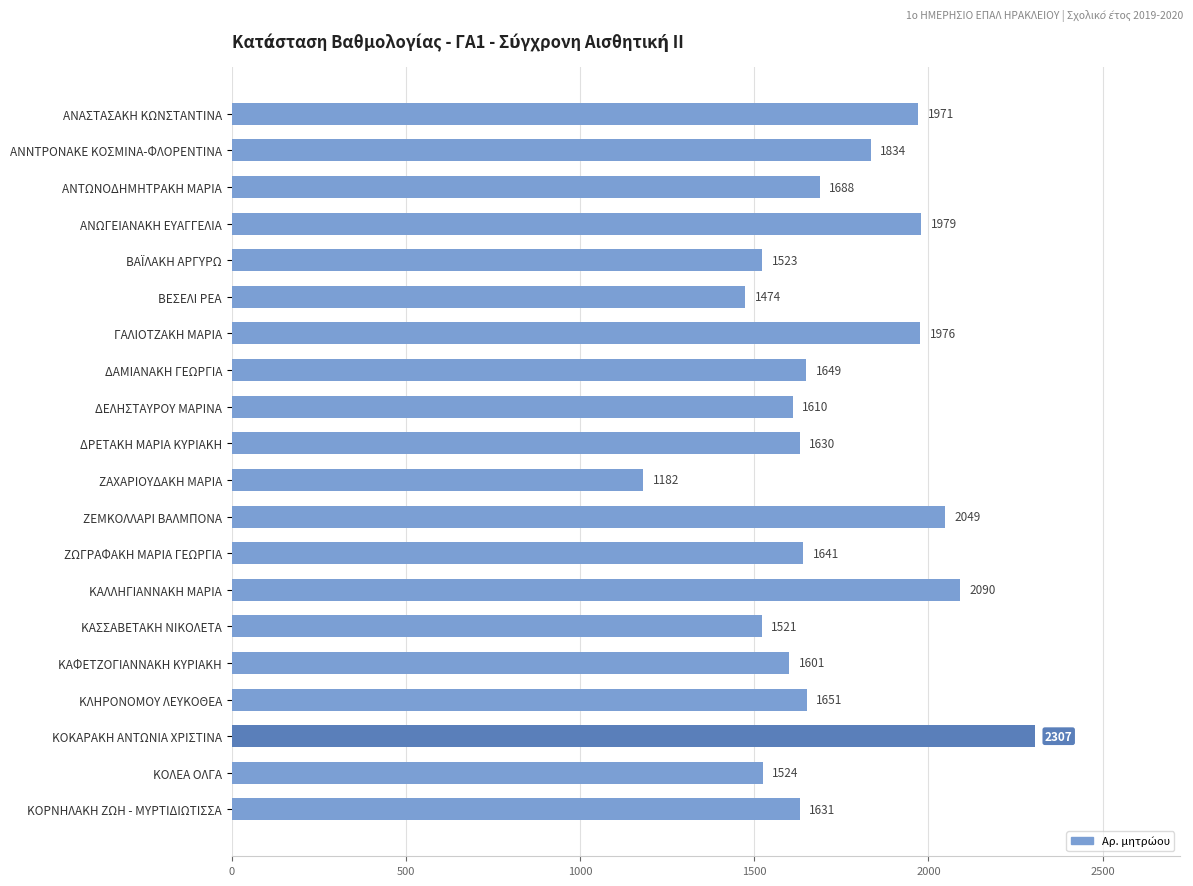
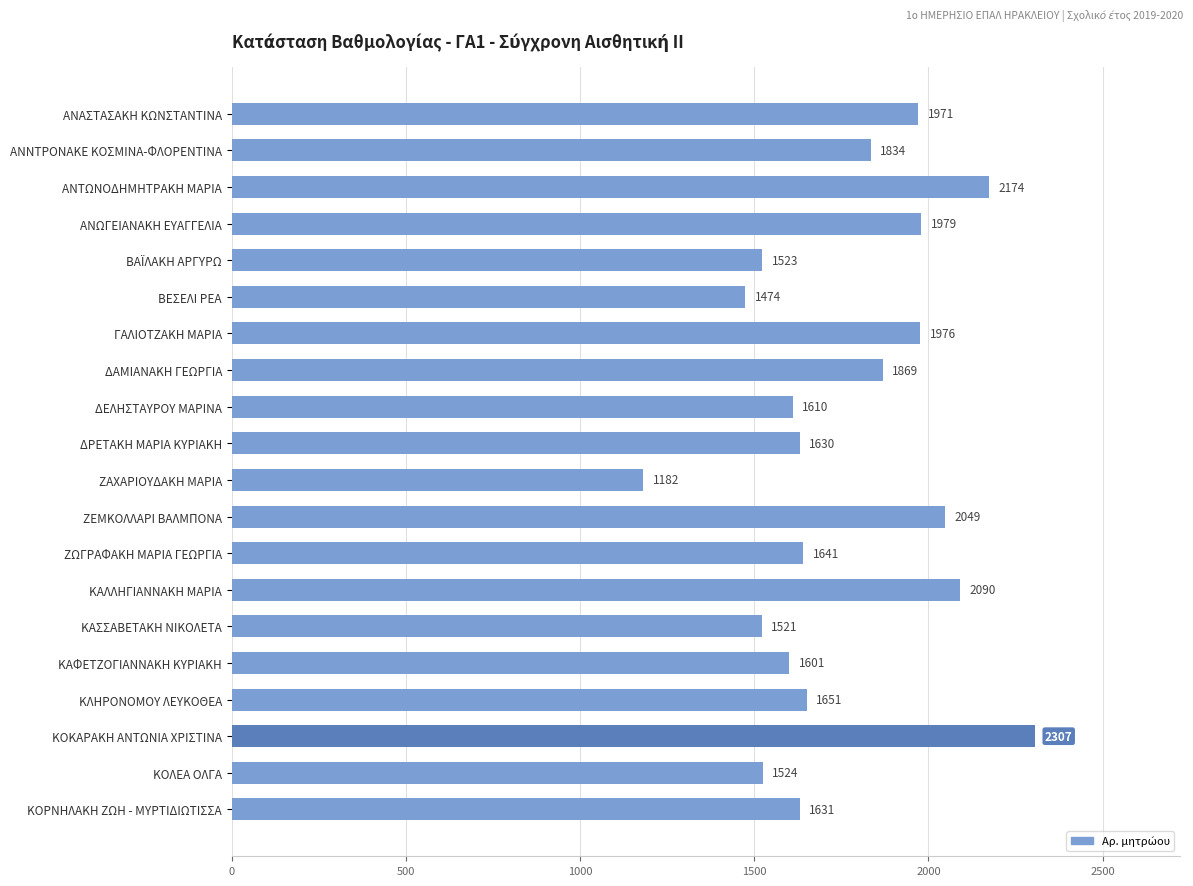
ΑΝΤΩΝΟΔΗΜΗΤΡΑΚΗ ΜΑΡΙΑ: 1688 -> 2174
ΔΑΜΙΑΝΑΚΗ ΓΕΩΡΓΙΑ: 1649 -> 1869
